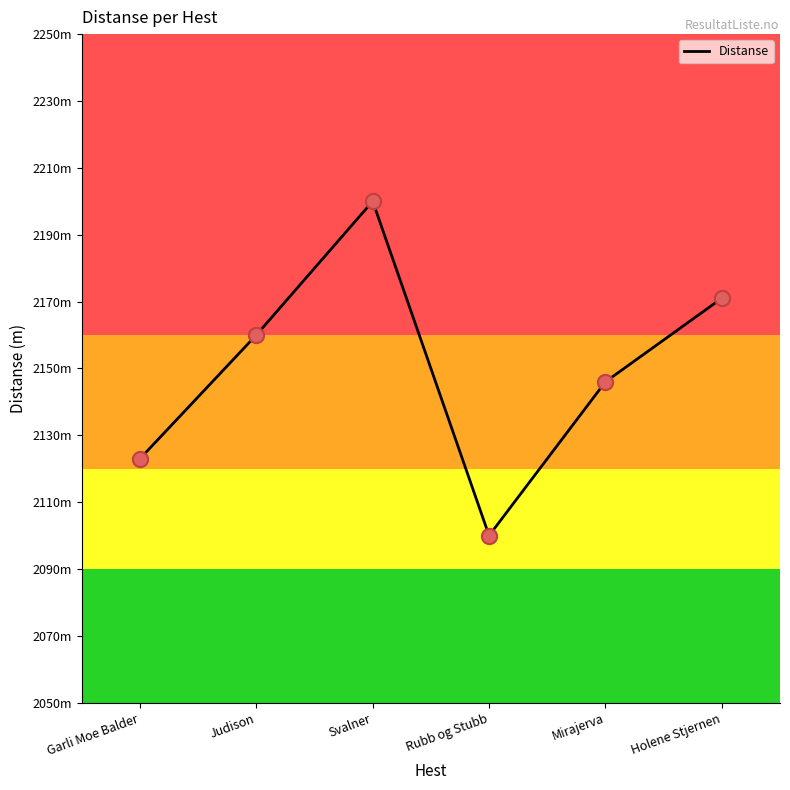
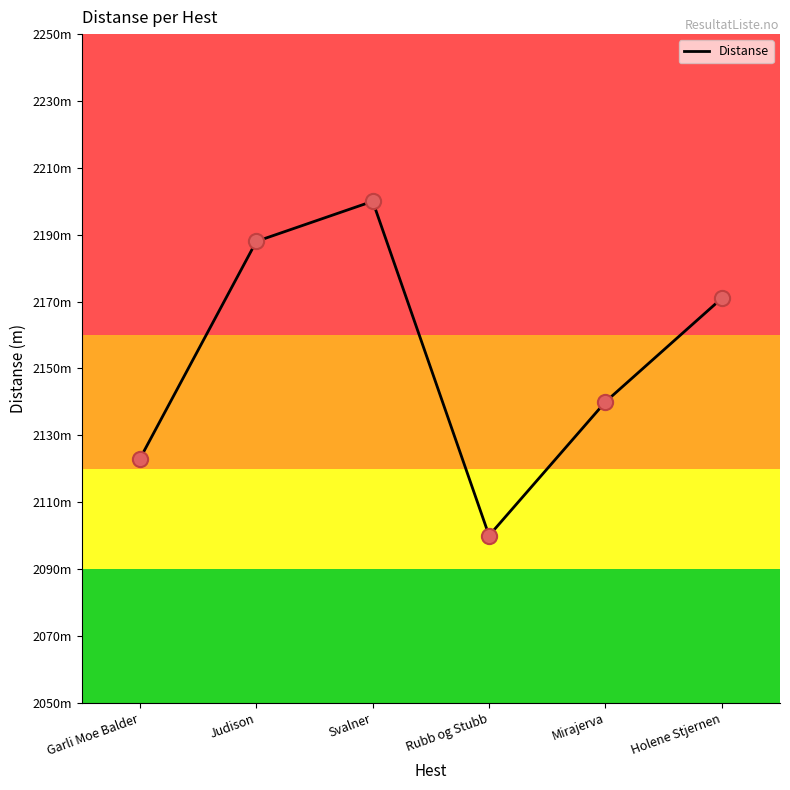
Judison: 2160m -> 2188m
Mirajerva: 2146m -> 2140m
